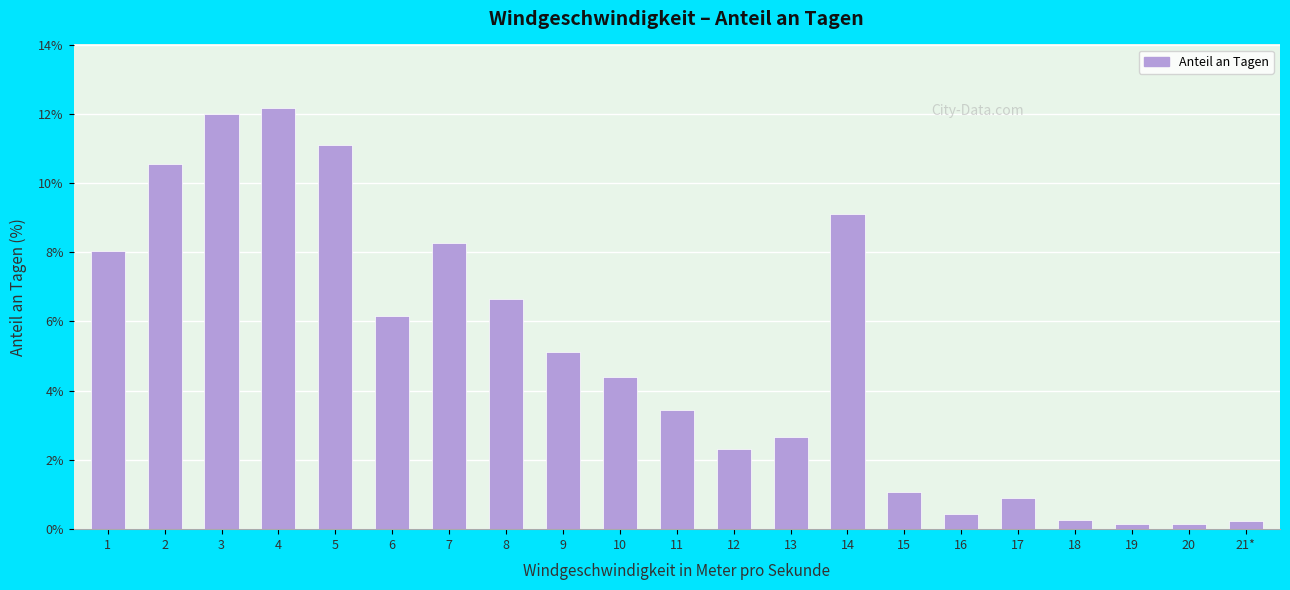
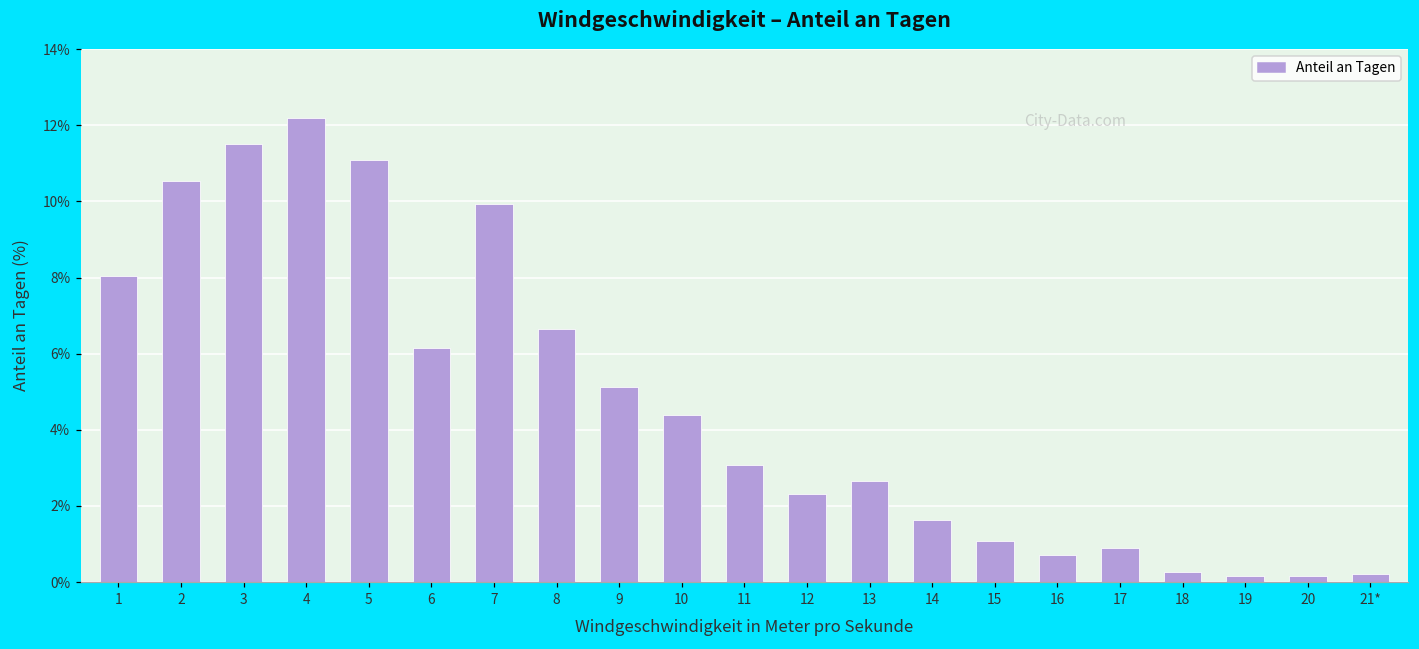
3: 12.0% -> 11.5%
7: 8.3% -> 9.9%
11: 3.5% -> 3.1%
14: 9.1% -> 1.6%
16: 0.4% -> 0.7%
